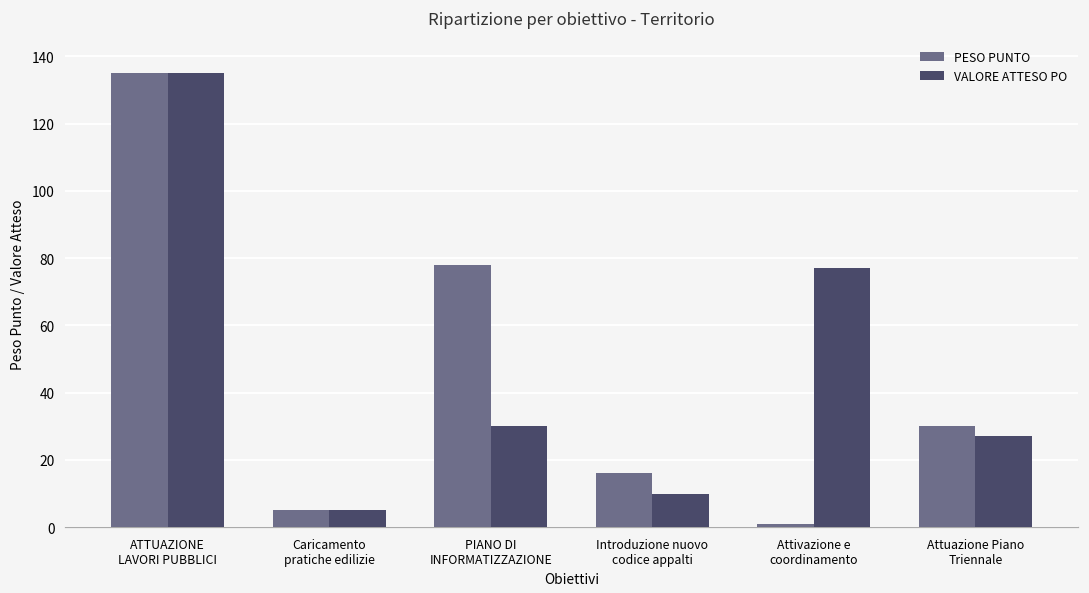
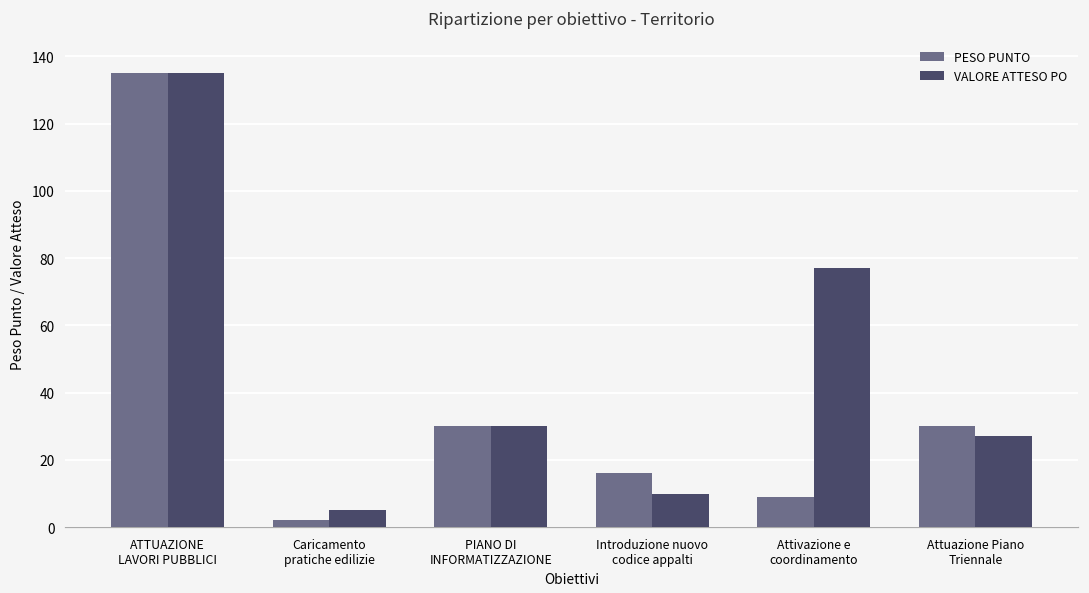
PESO PUNTO, Caricamento pratiche edilizie: 5 -> 2
PESO PUNTO, PIANO DI INFORMATIZZAZIONE: 78 -> 30
PESO PUNTO, Attivazione e coordinamento: 1 -> 9
